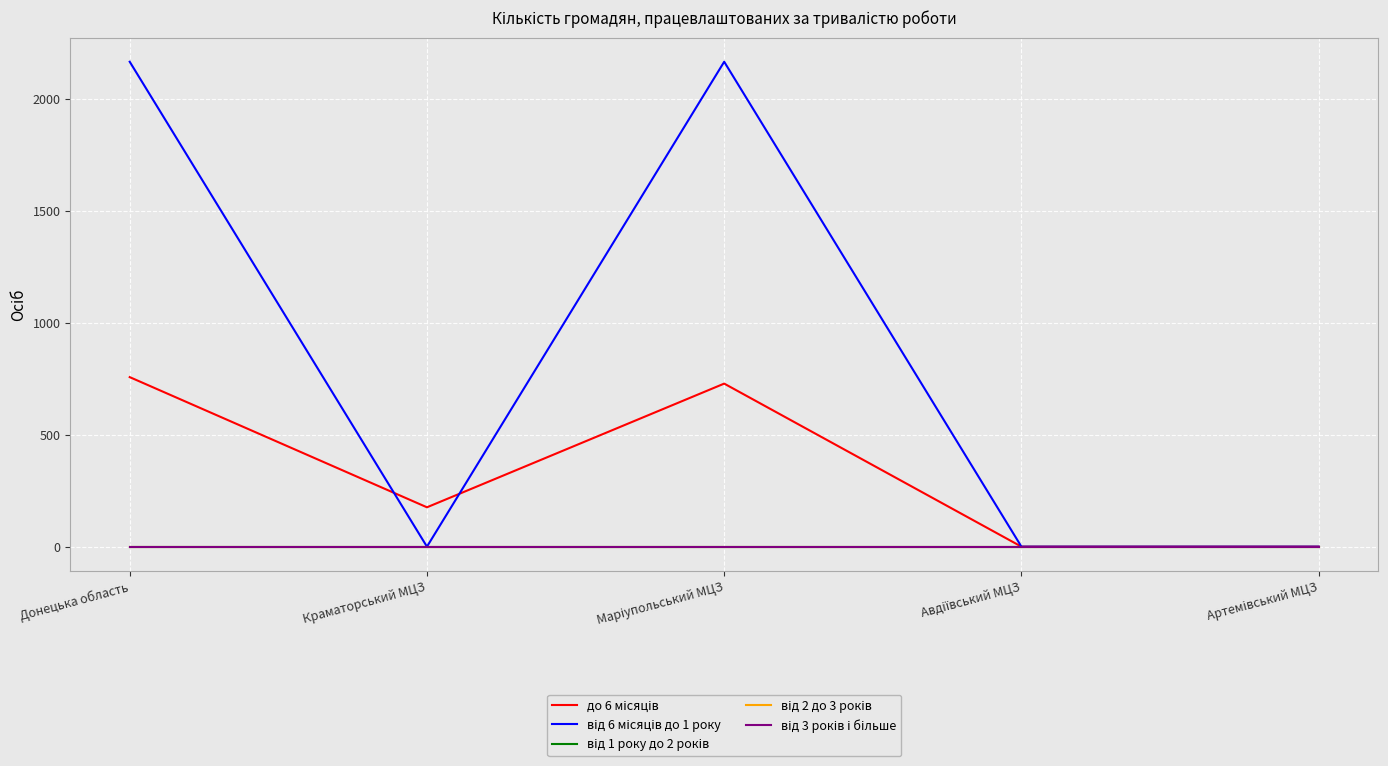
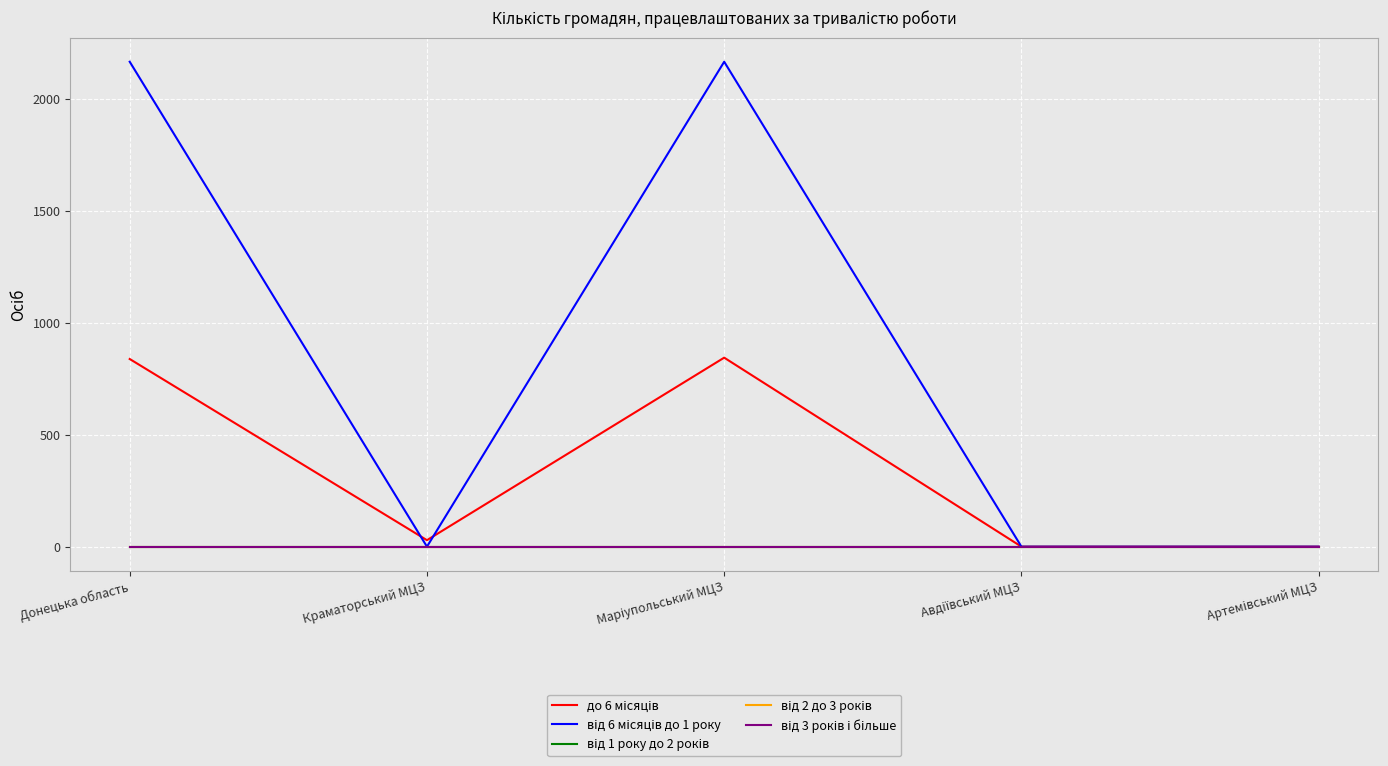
до 6 місяців, Донецька область: 760 -> 840
до 6 місяців, Краматорський МЦЗ: 180 -> 30
до 6 місяців, Маріупольський МЦЗ: 730 -> 850
